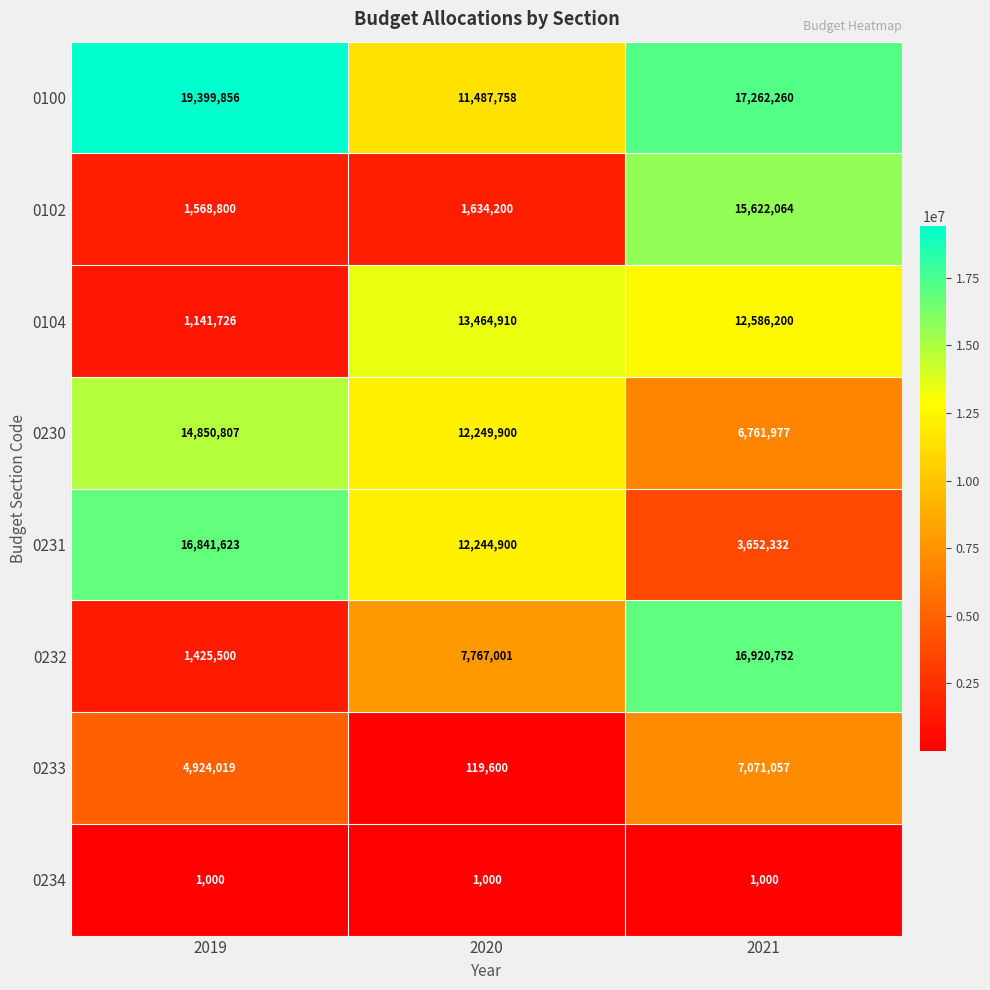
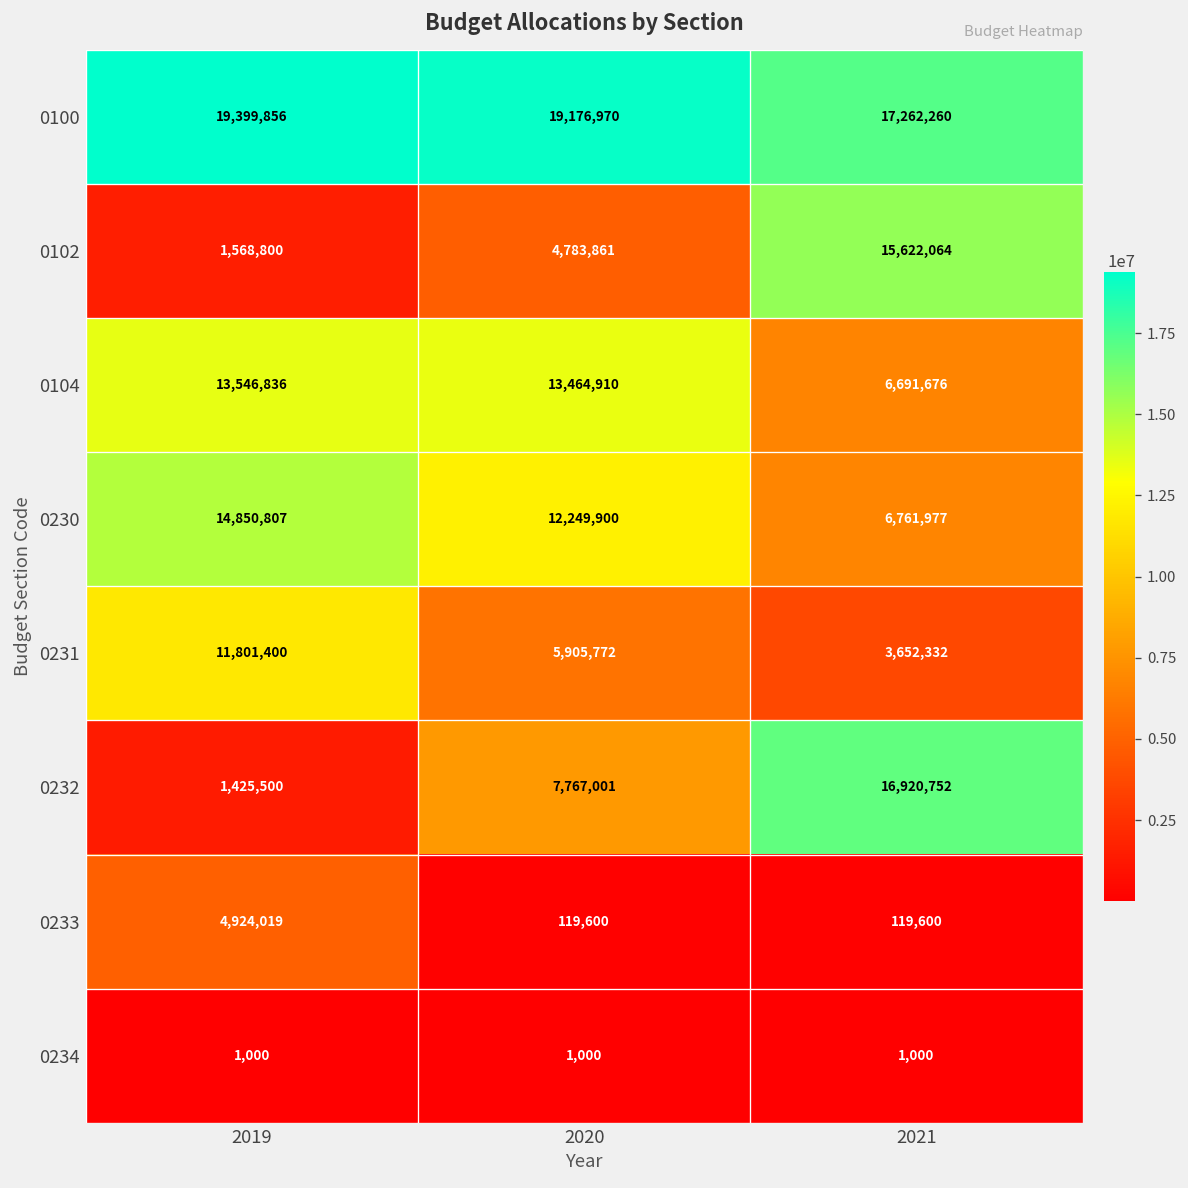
0100, 2020: 11,487,758 -> 19,176,970
0102, 2020: 1,634,200 -> 4,783,861
0104, 2019: 1,141,726 -> 13,546,836
0104, 2021: 12,586,200 -> 6,691,676
0231, 2019: 16,841,623 -> 11,801,400
0231, 2020: 12,244,900 -> 5,905,772
0233, 2021: 7,071,057 -> 119,600
